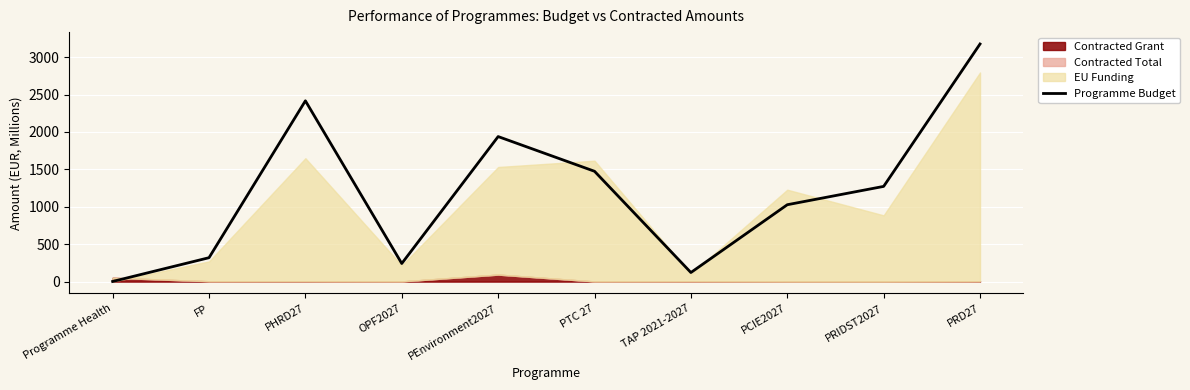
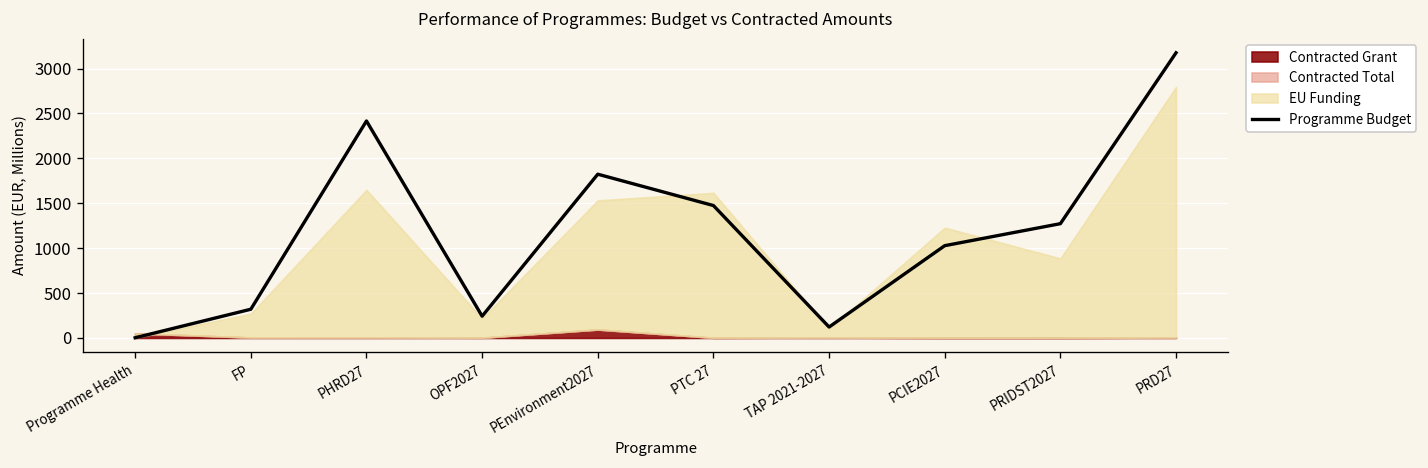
Programme Budget, PEnvironment2027: 1900 -> 1800
